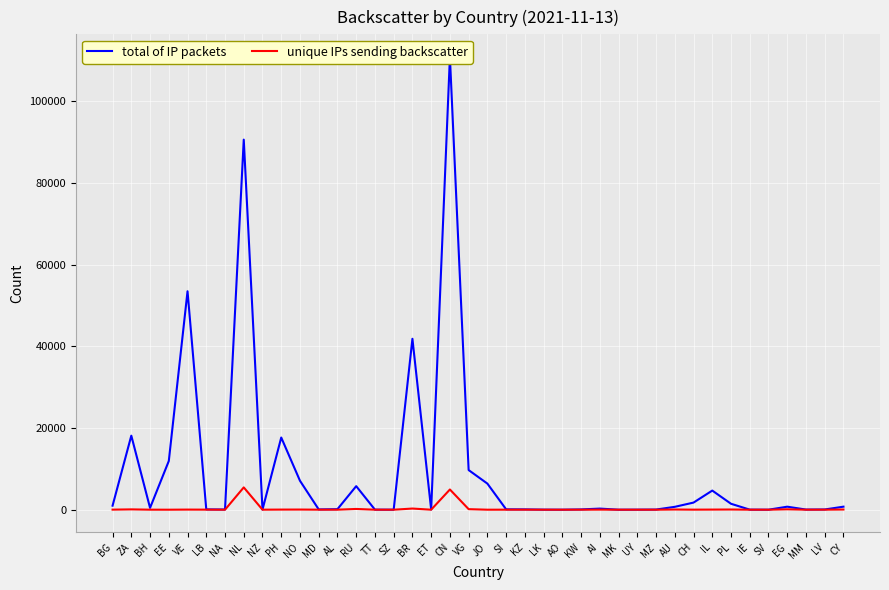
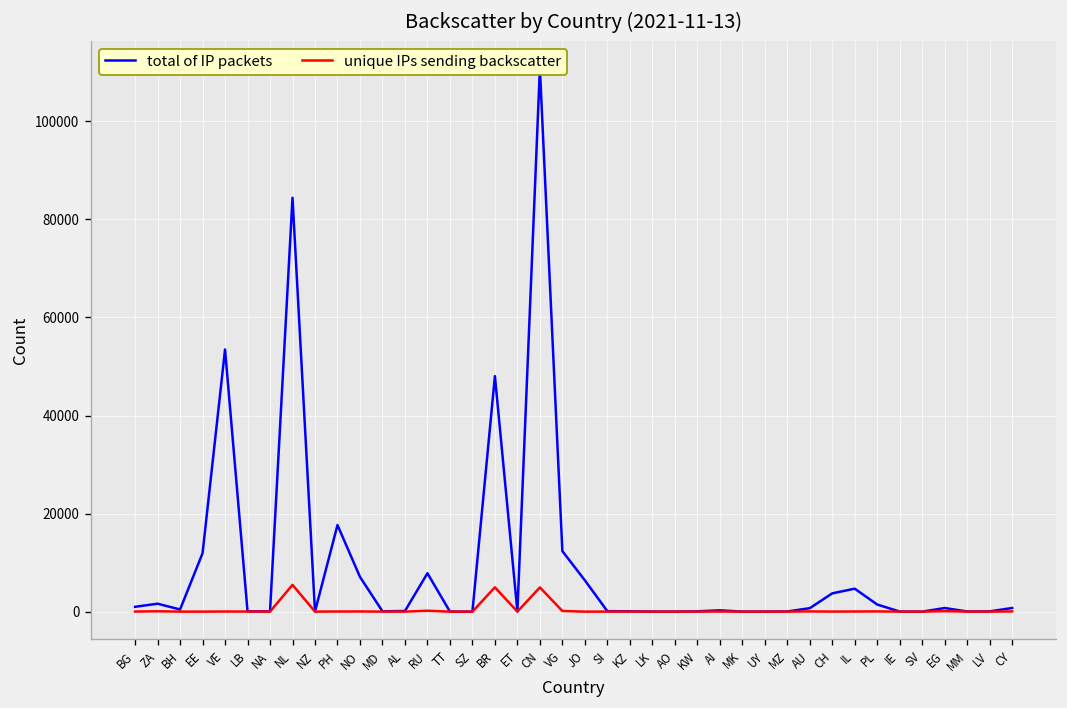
total of IP packets, ZA: 18000 -> 2000
total of IP packets, NL: 91000 -> 84000
total of IP packets, RU: 6000 -> 8000
total of IP packets, BR: 42000 -> 48000
unique IPs sending backscatter, BR: 0 -> 5000
total of IP packets, VG: 10000 -> 12000
total of IP packets, CH: 2000 -> 4000
